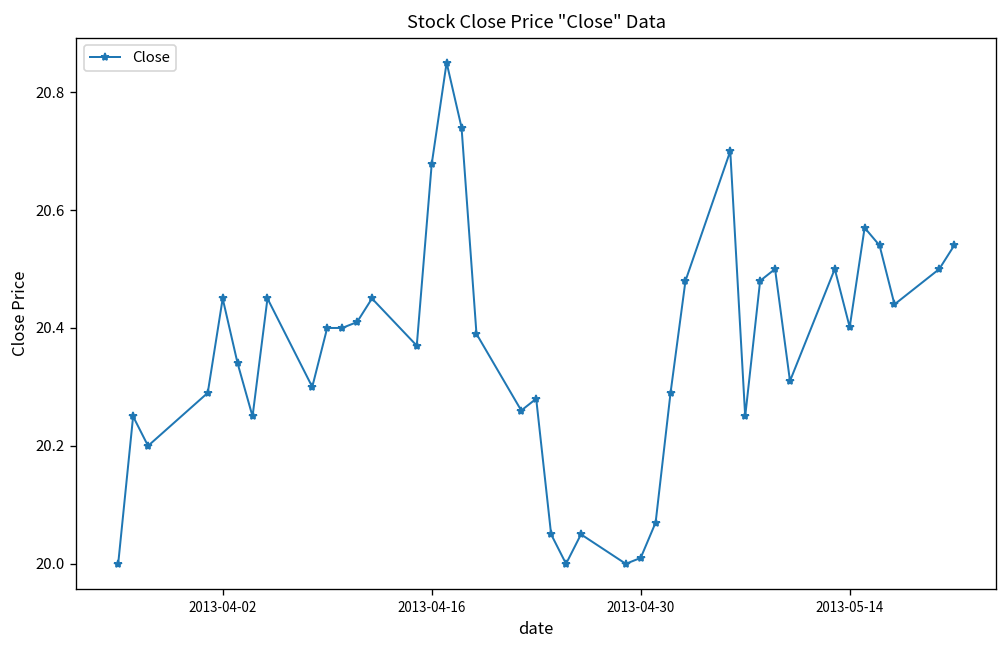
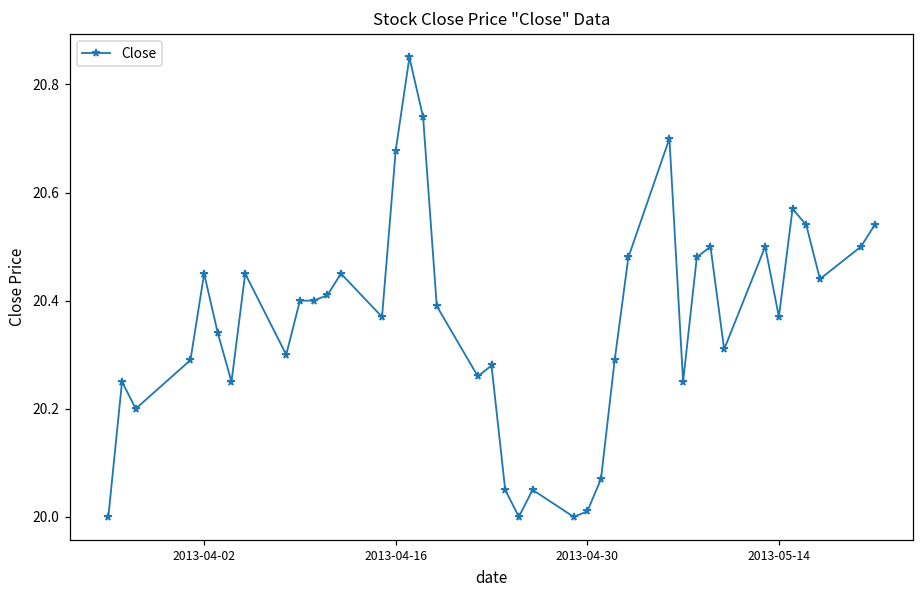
2013-05-14: 20.40 -> 20.37
